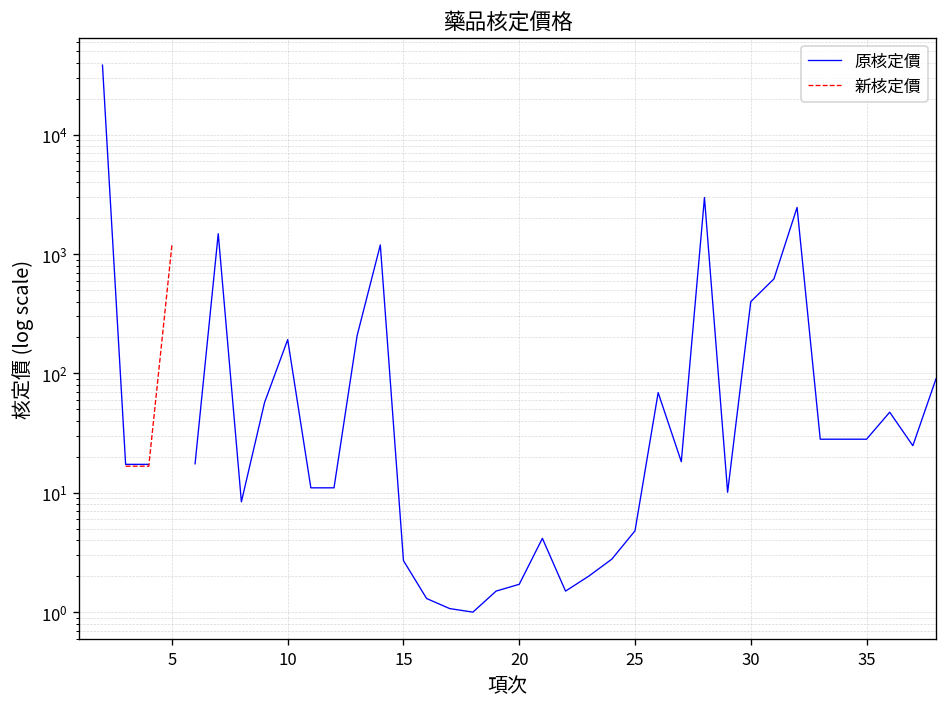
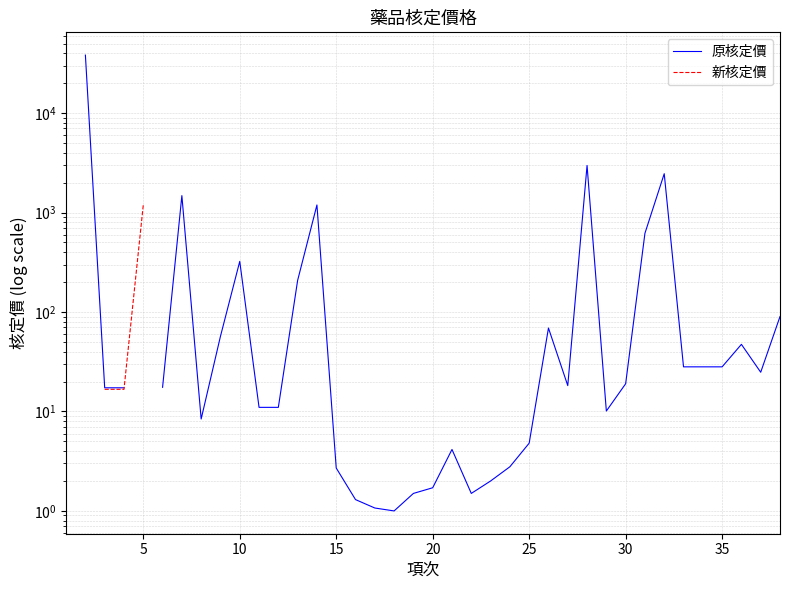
原核定價, 10: 190 -> 320
原核定價, 30: 400 -> 19
